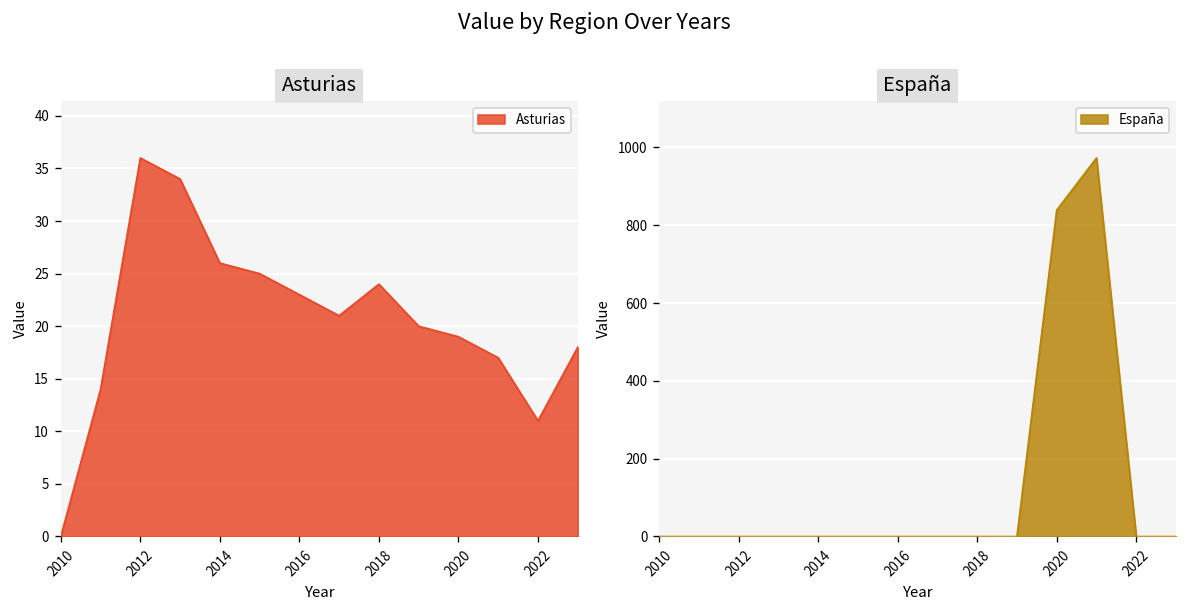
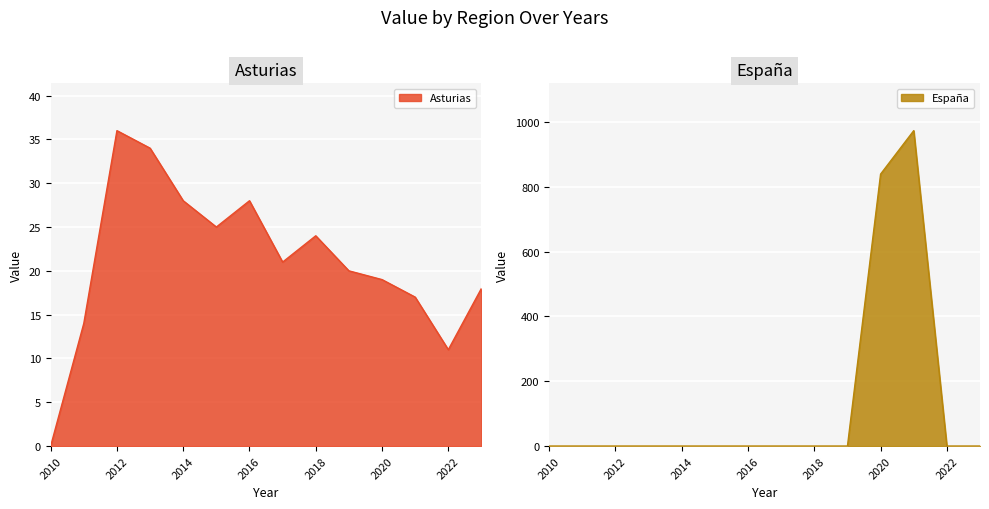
Asturias, 2014: 26 -> 28
Asturias, 2016: 23 -> 28
